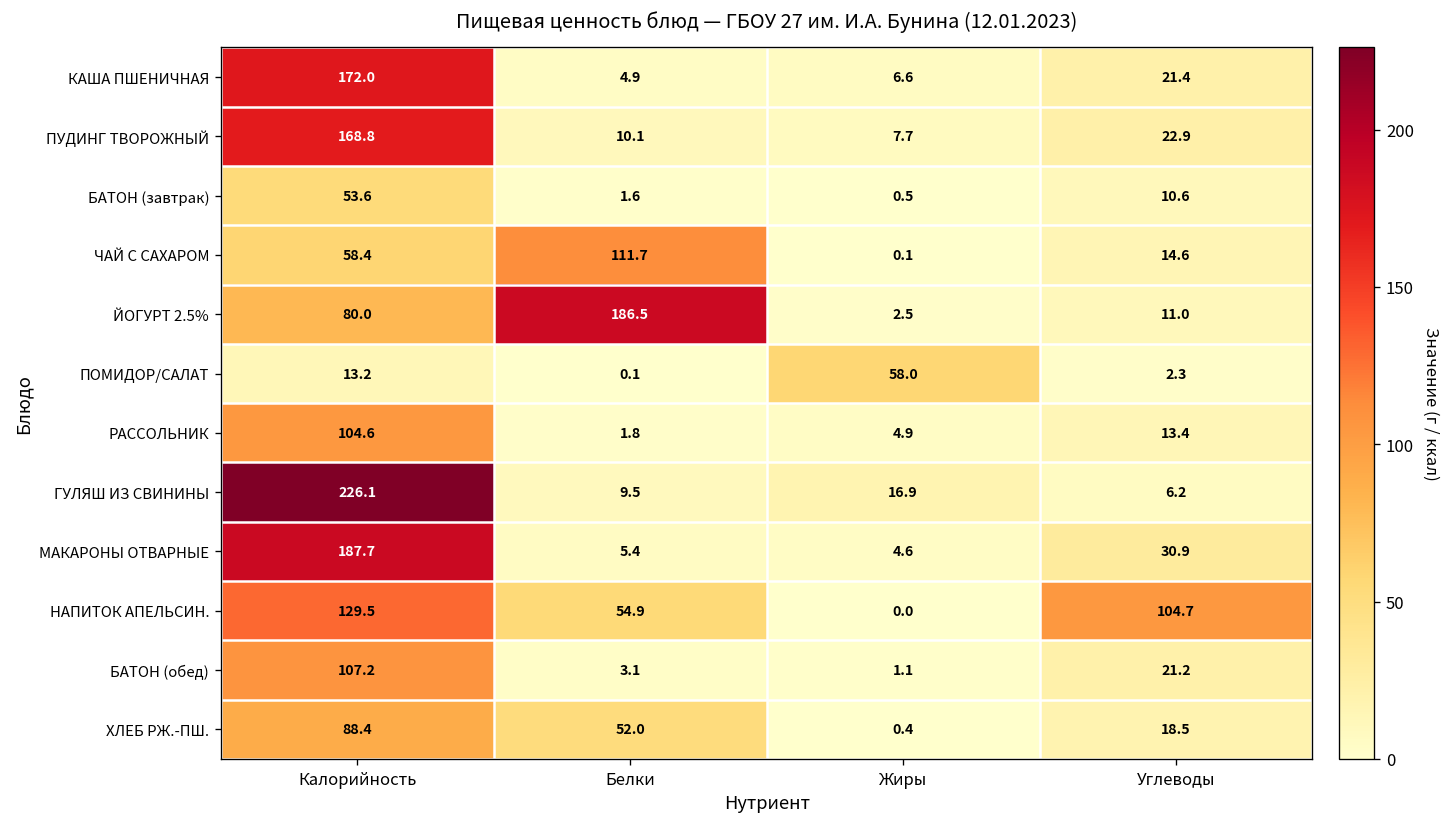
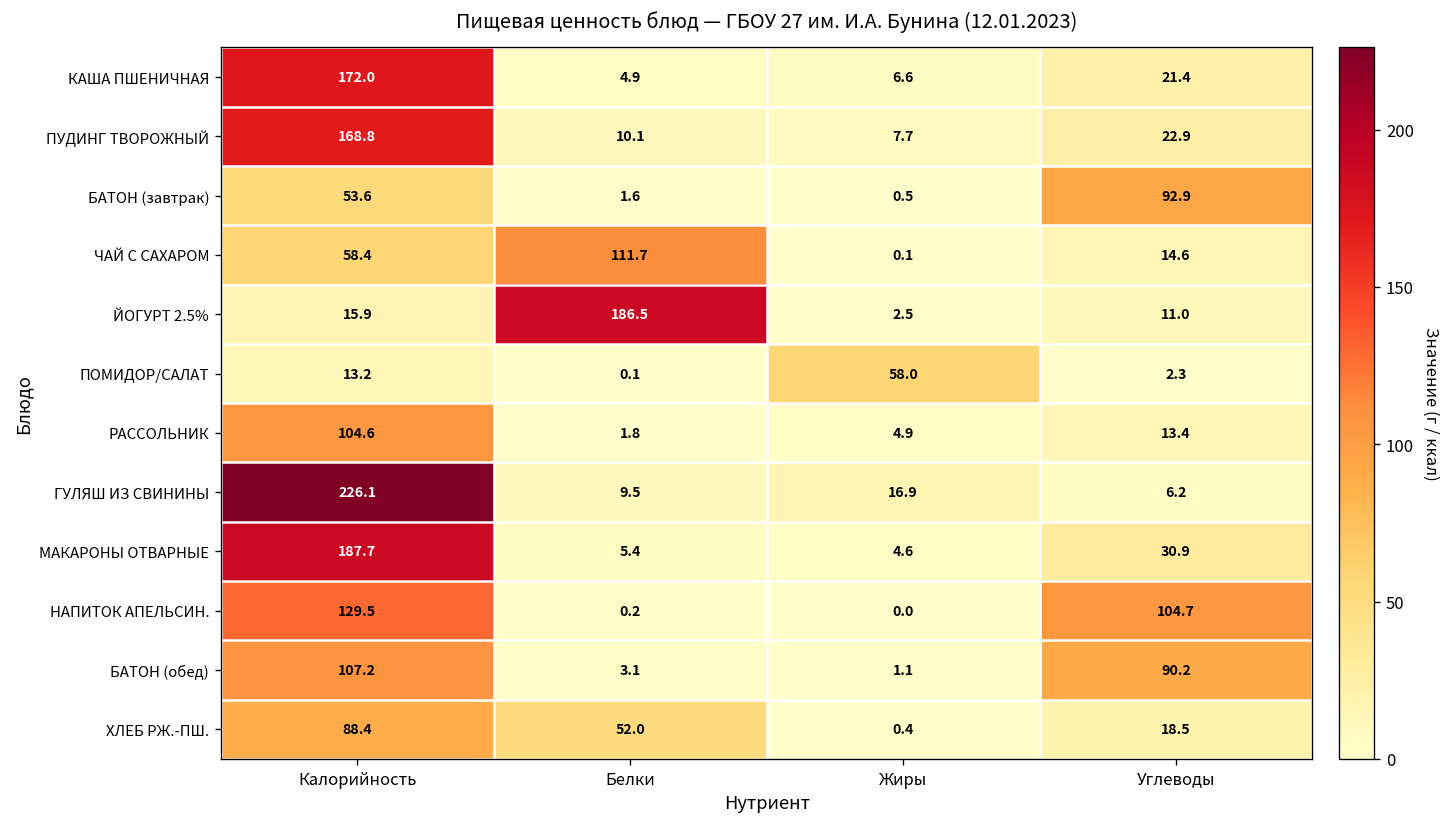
БАТОН (завтрак), Углеводы: 10.6 -> 92.9
ЙОГУРТ 2.5%, Калорийность: 80.0 -> 15.9
НАПИТОК АПЕЛЬСИН., Белки: 54.9 -> 0.2
БАТОН (обед), Углеводы: 21.2 -> 90.2
